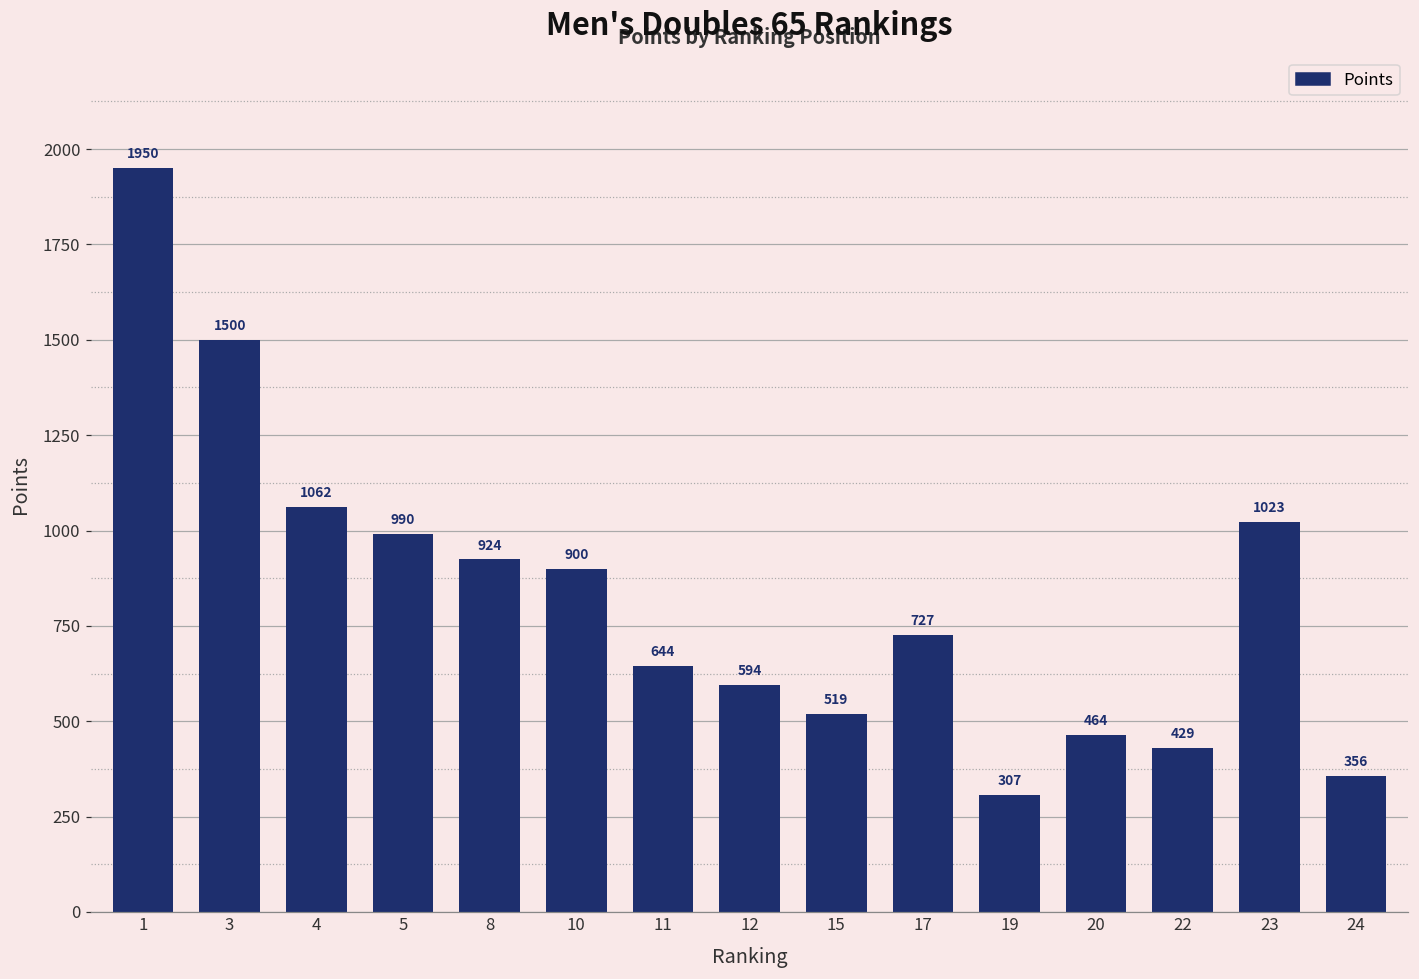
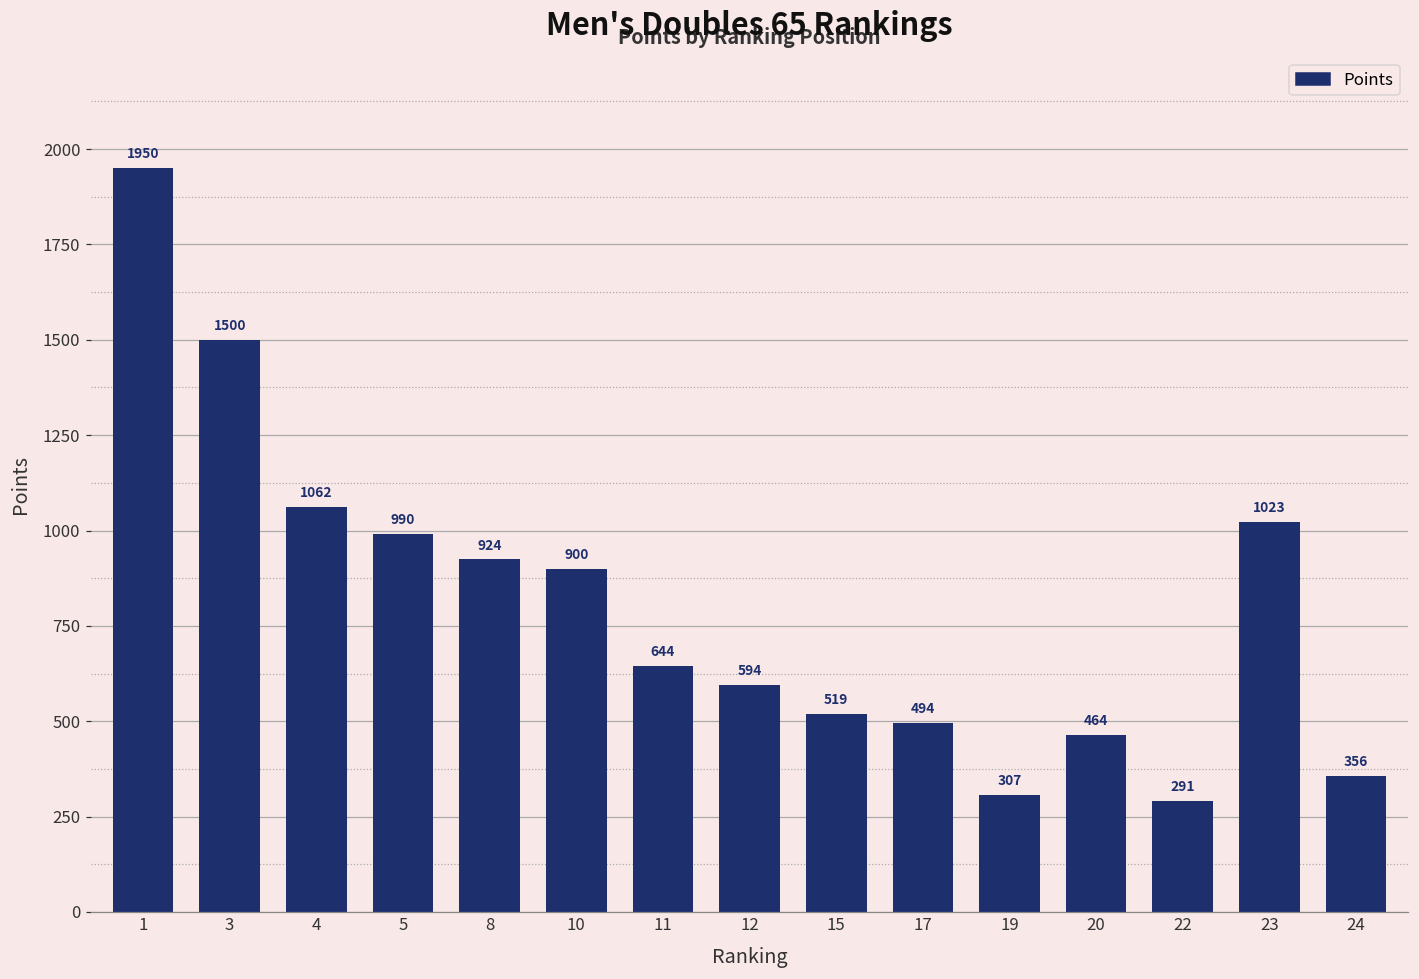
17: 727 -> 494
22: 429 -> 291
